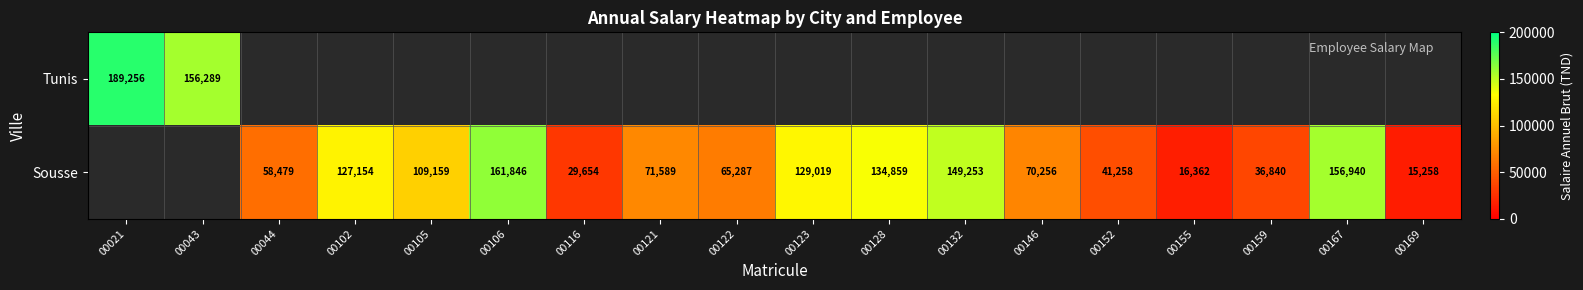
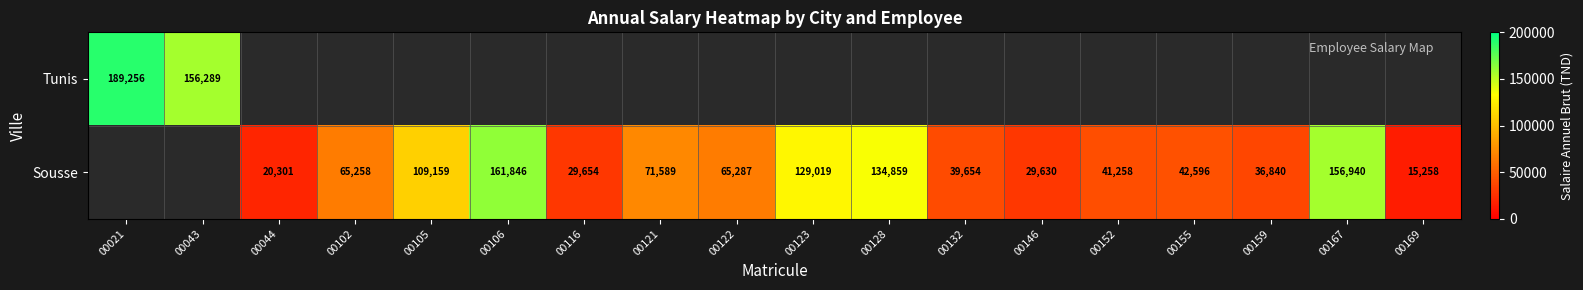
Sousse, 00044: 58,479 -> 20,301
Sousse, 00102: 127,154 -> 65,258
Sousse, 00132: 149,253 -> 39,654
Sousse, 00146: 70,256 -> 29,630
Sousse, 00155: 16,362 -> 42,596
